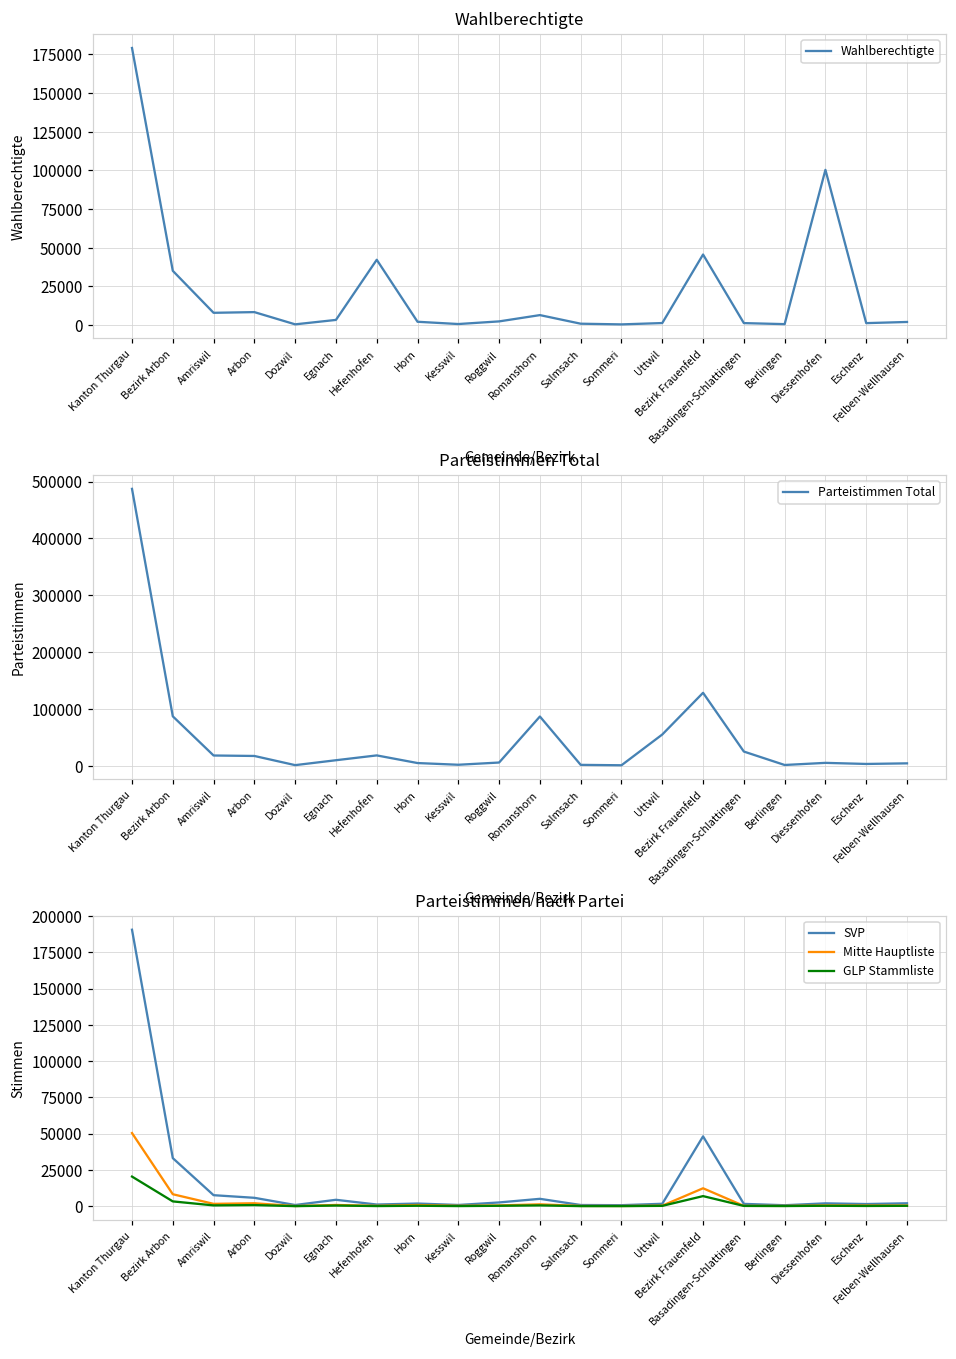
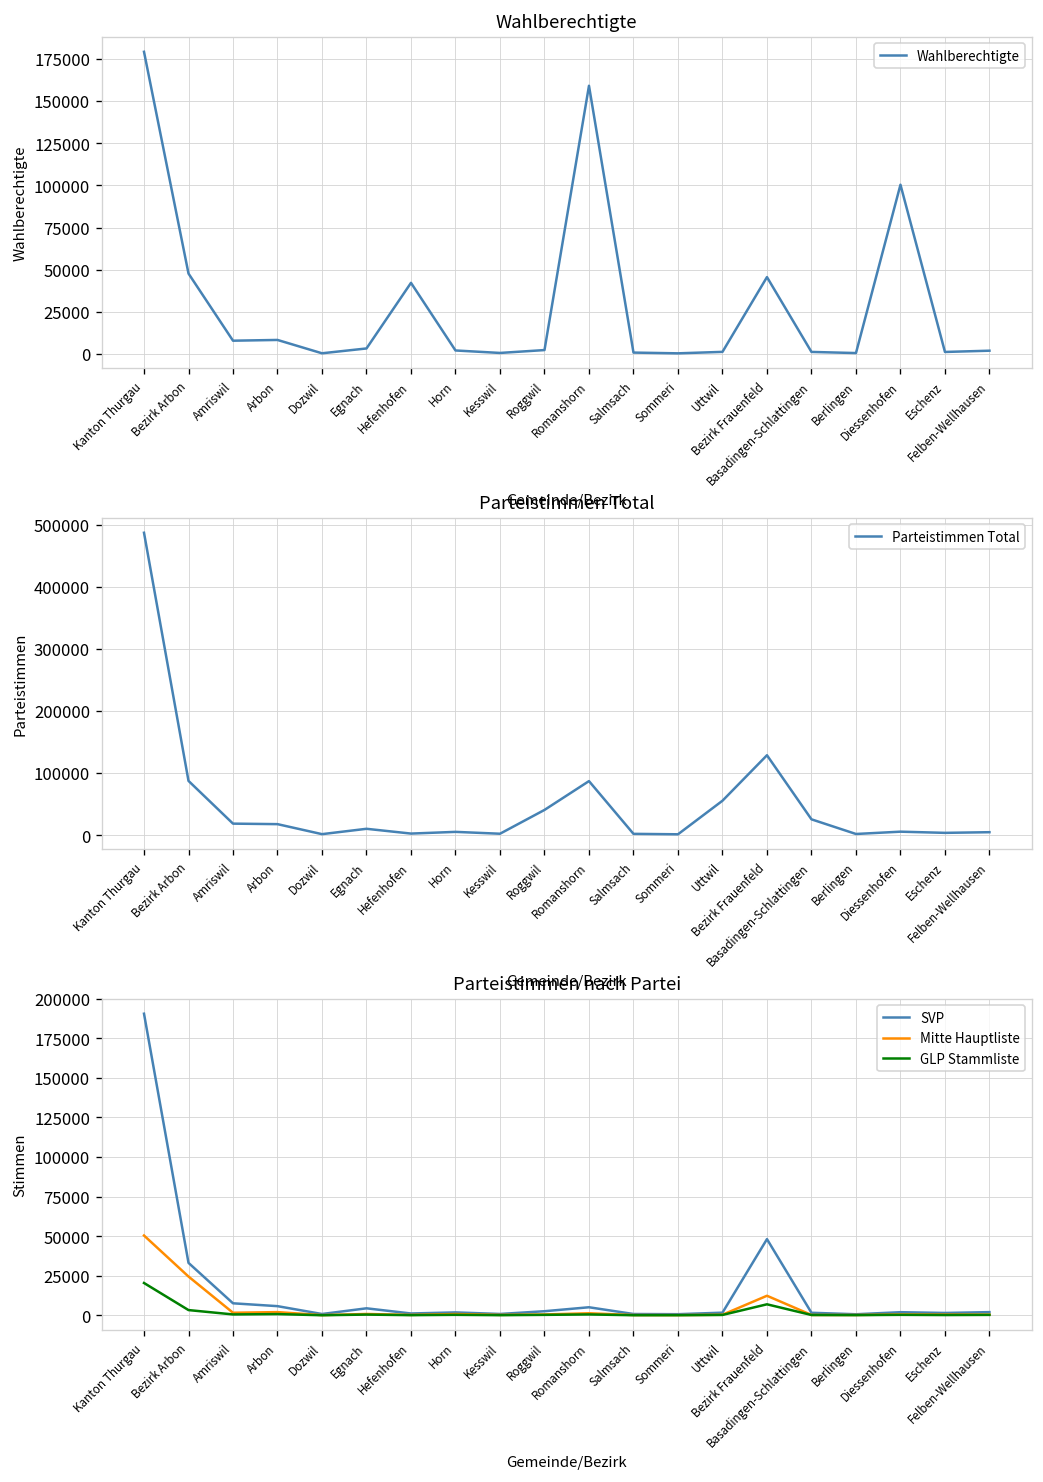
Wahlberechtigte, Bezirk Arbon: 35000 -> 48000
Wahlberechtigte, Romanshorn: 6000 -> 159000
Parteistimmen Total, Hefenhofen: 20000 -> 0
Parteistimmen Total, Roggwil: 10000 -> 40000
Parteistimmen nach Partei, Mitte Hauptliste, Bezirk Arbon: 8000 -> 24000
